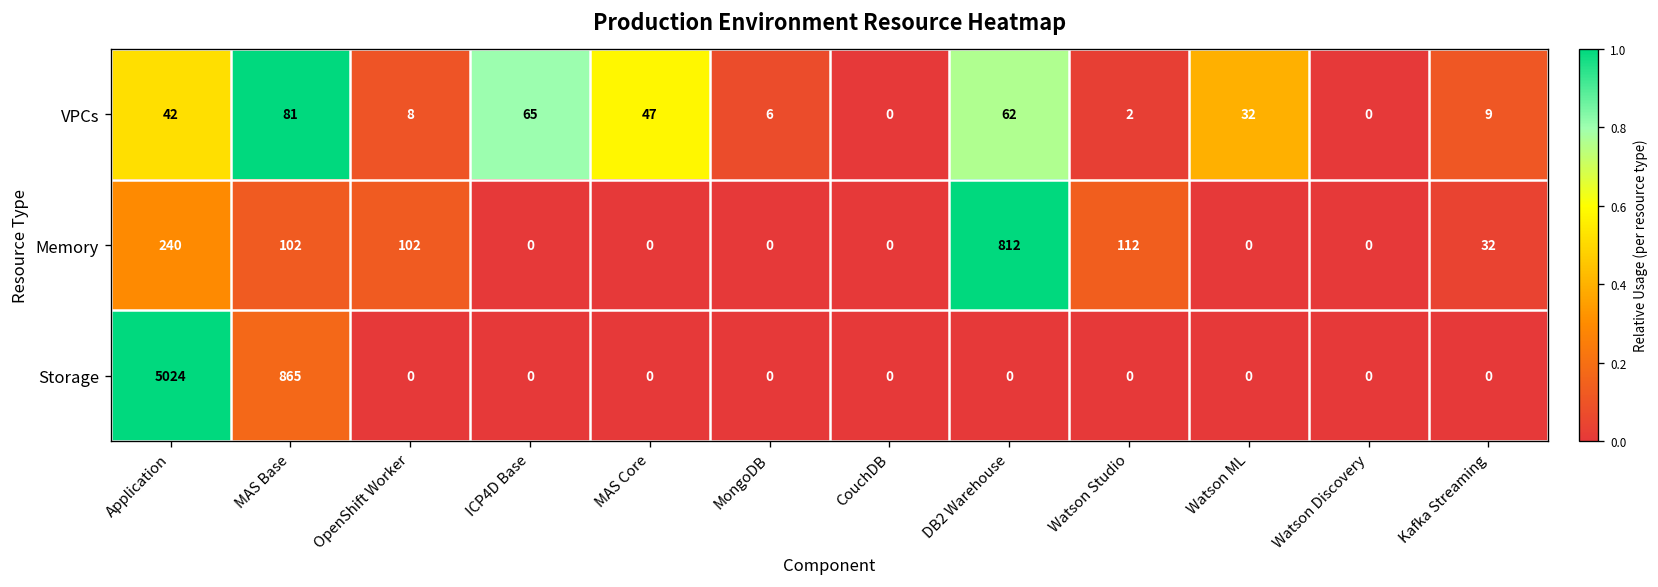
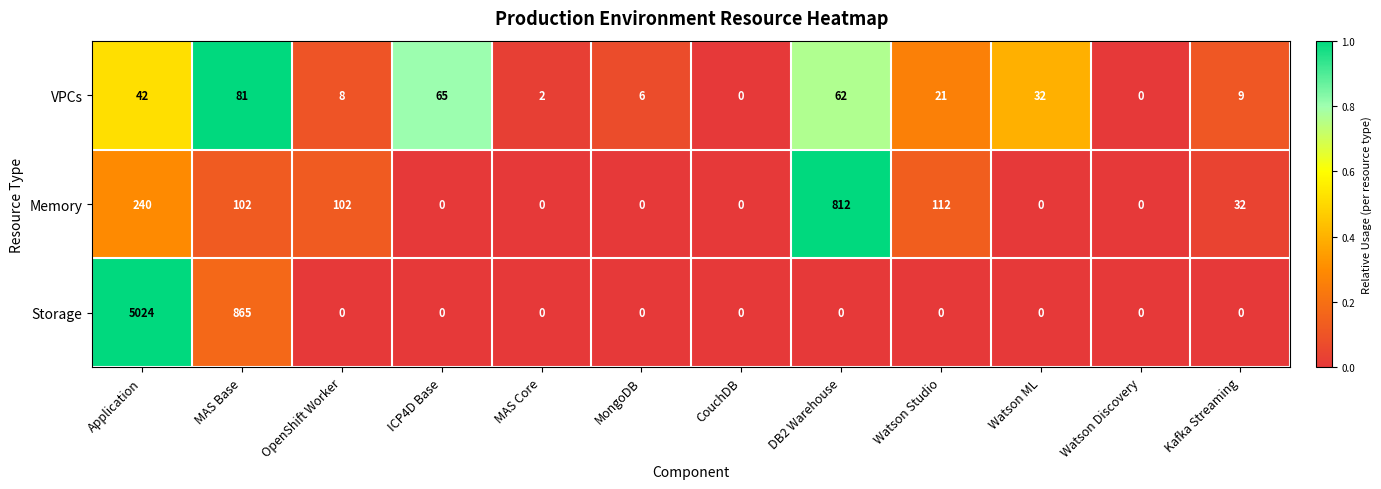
VPCs, MAS Core: 47 -> 2
VPCs, Watson Studio: 2 -> 21
